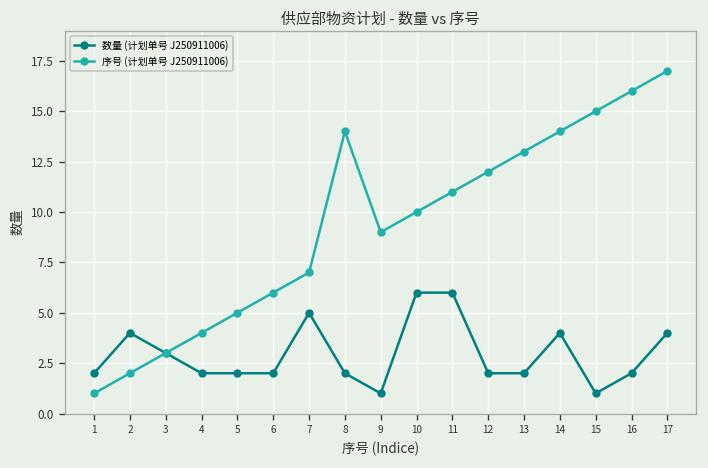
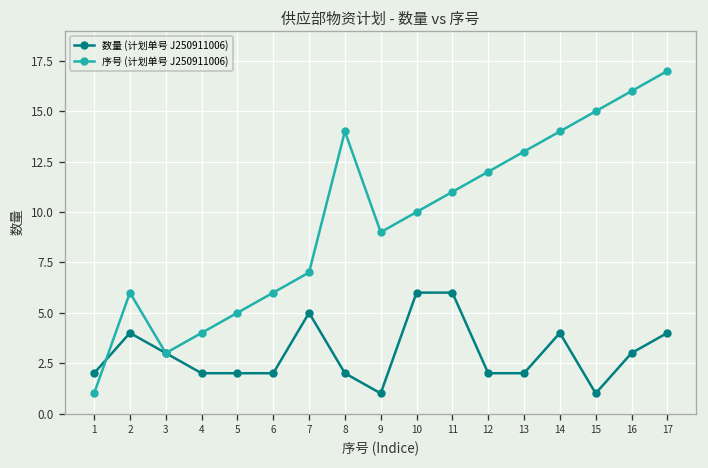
序号 (计划单号 J250911006), 2: 2 -> 6
数量 (计划单号 J250911006), 16: 2 -> 3
